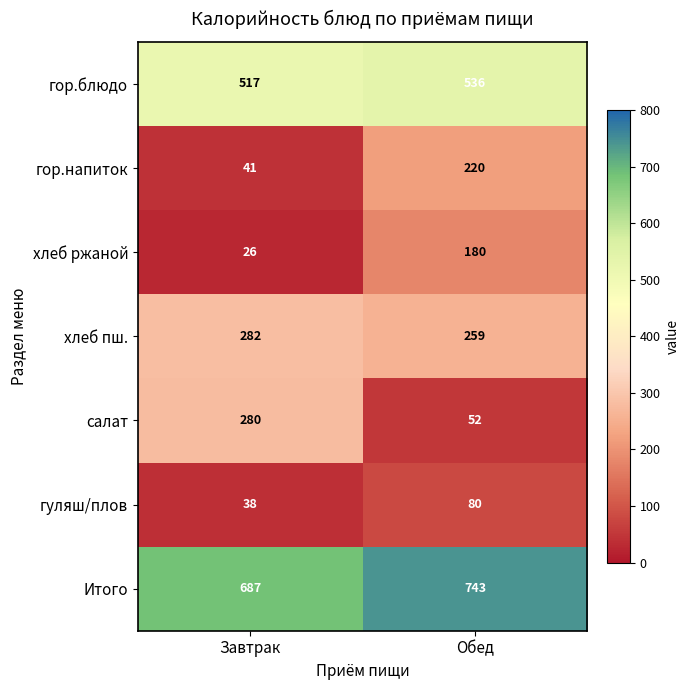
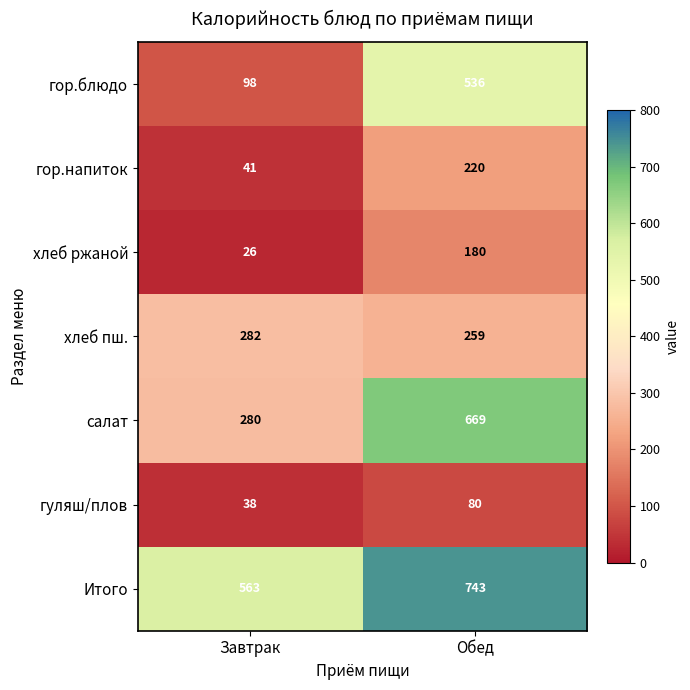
гор.блюдо, Завтрак: 517 -> 98
салат, Обед: 52 -> 669
Итого, Завтрак: 687 -> 563
